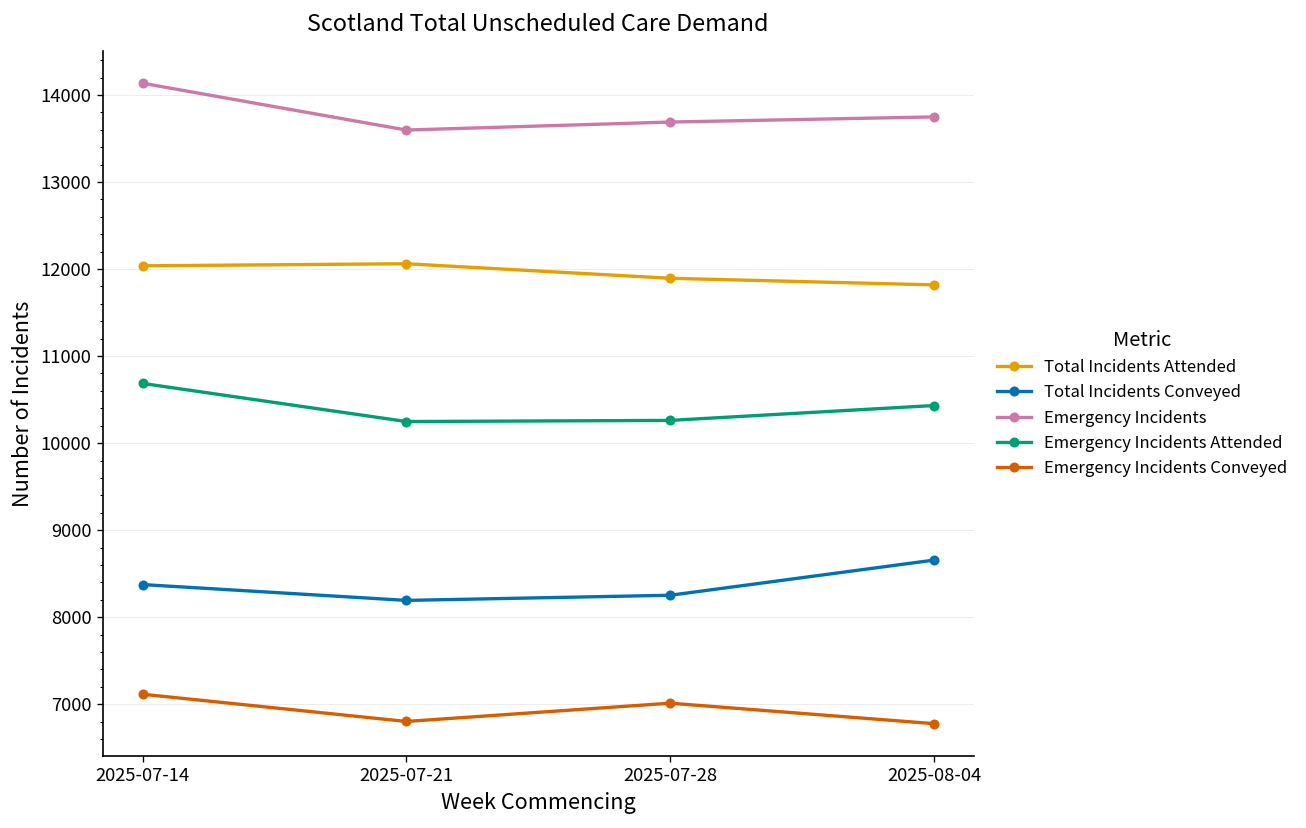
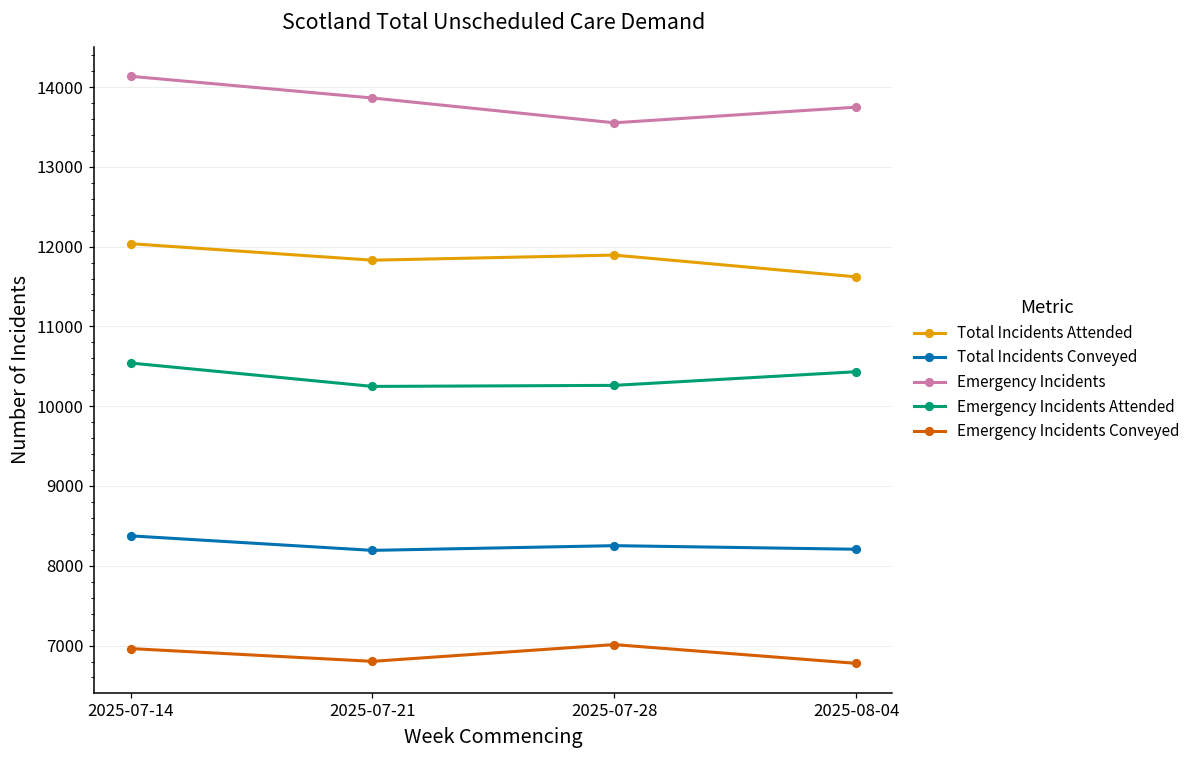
Emergency Incidents Attended, 2025-07-14: 10700 -> 10500
Emergency Incidents Conveyed, 2025-07-14: 7100 -> 7000
Total Incidents Attended, 2025-07-21: 12100 -> 11800
Emergency Incidents, 2025-07-21: 13600 -> 13900
Emergency Incidents, 2025-07-28: 13700 -> 13600
Total Incidents Attended, 2025-08-04: 11800 -> 11600
Total Incidents Conveyed, 2025-08-04: 8700 -> 8200
